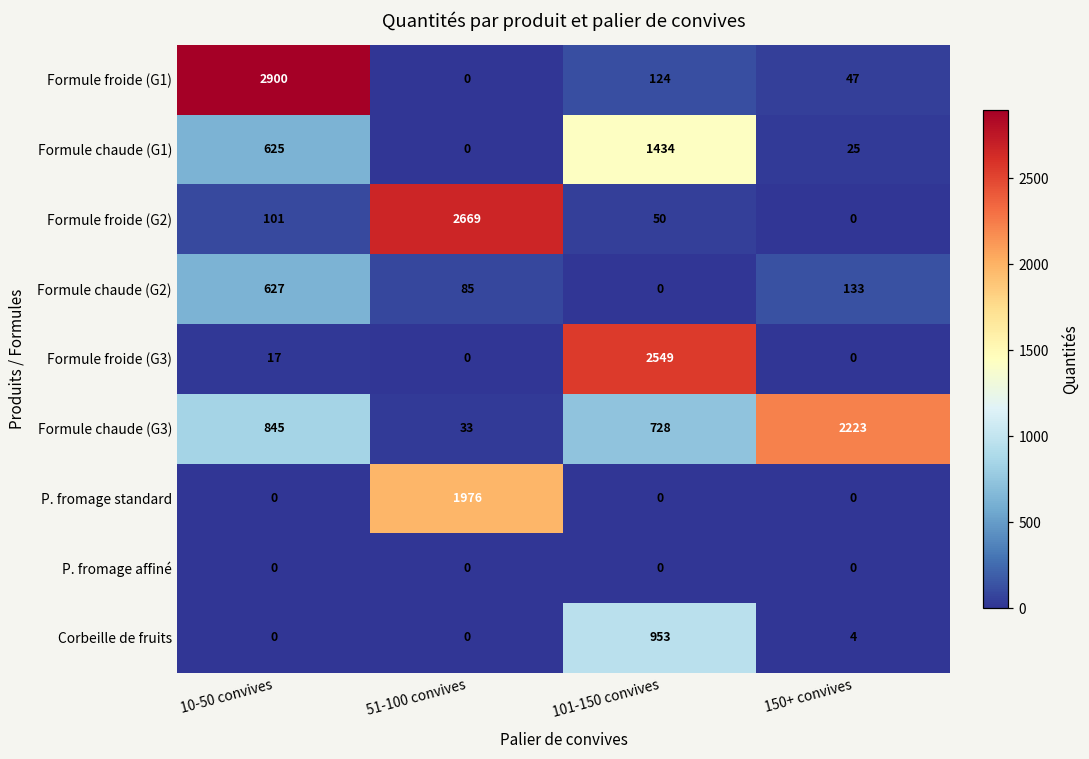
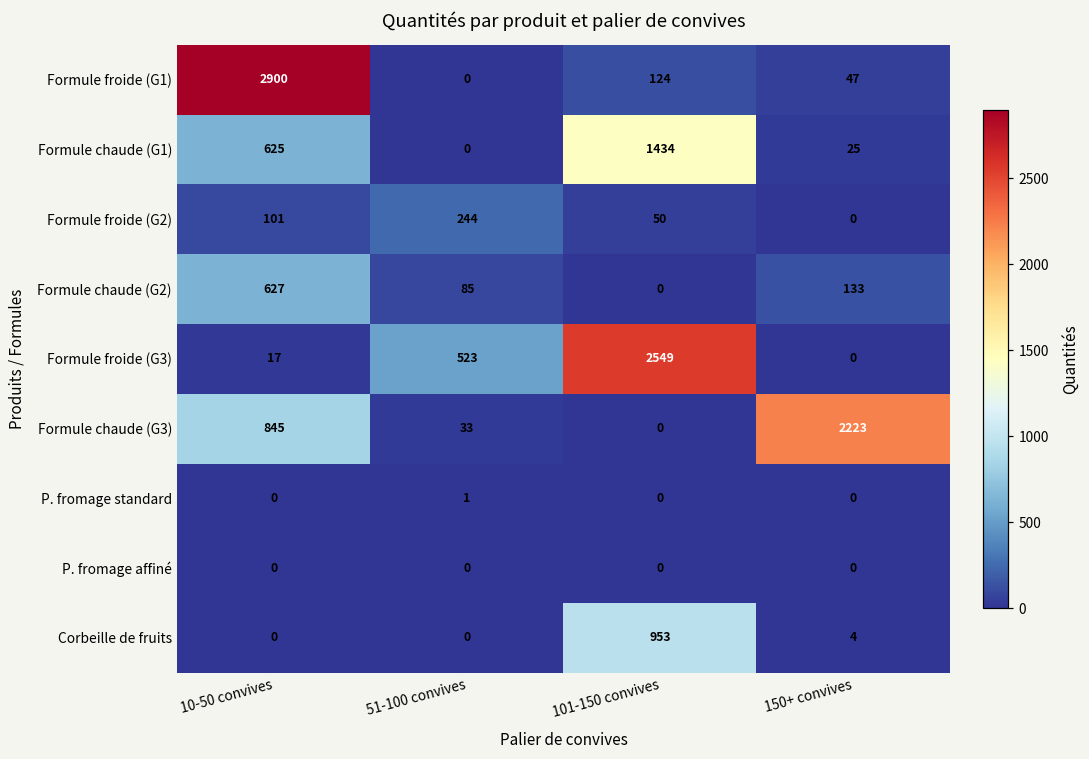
Formule froide (G2), 51-100 convives: 2669 -> 244
Formule froide (G3), 51-100 convives: 0 -> 523
Formule chaude (G3), 101-150 convives: 728 -> 0
P. fromage standard, 51-100 convives: 1976 -> 1
